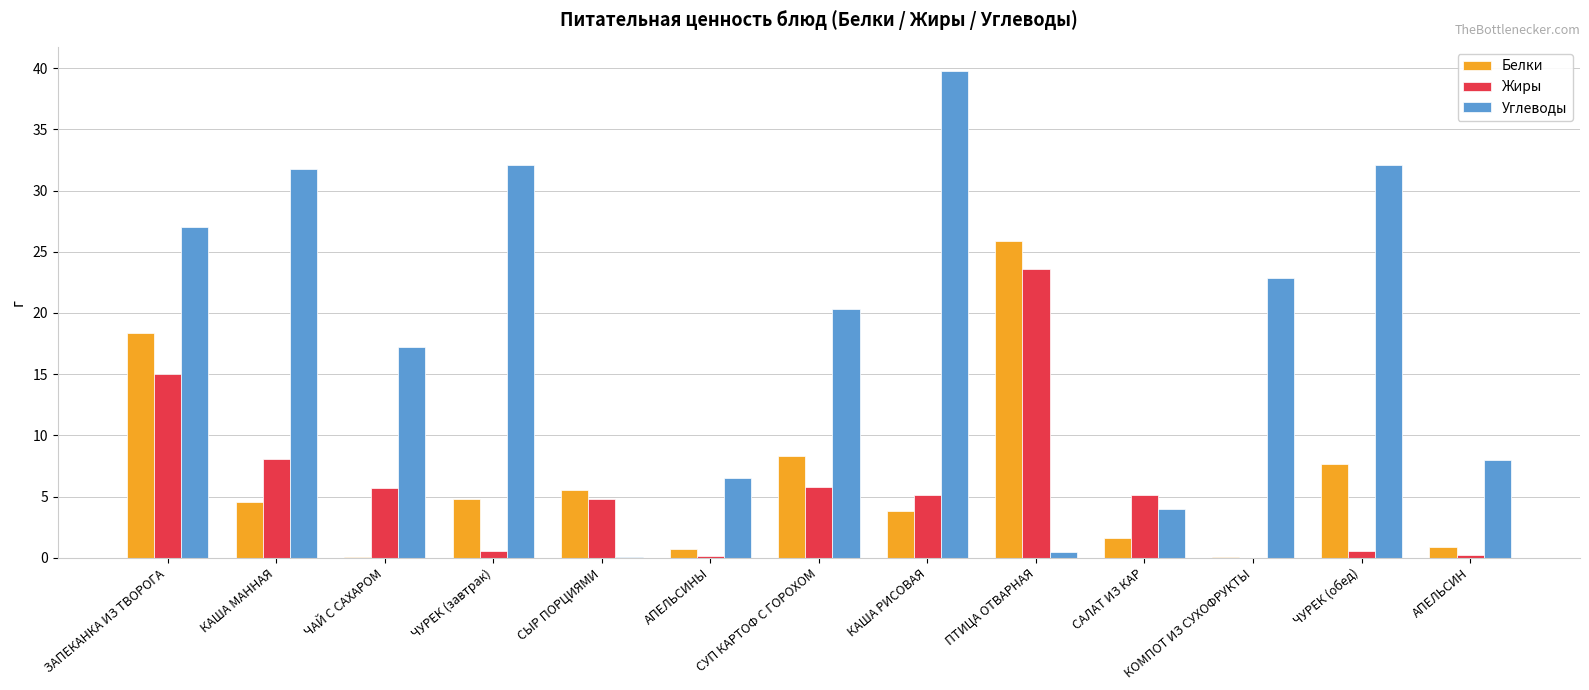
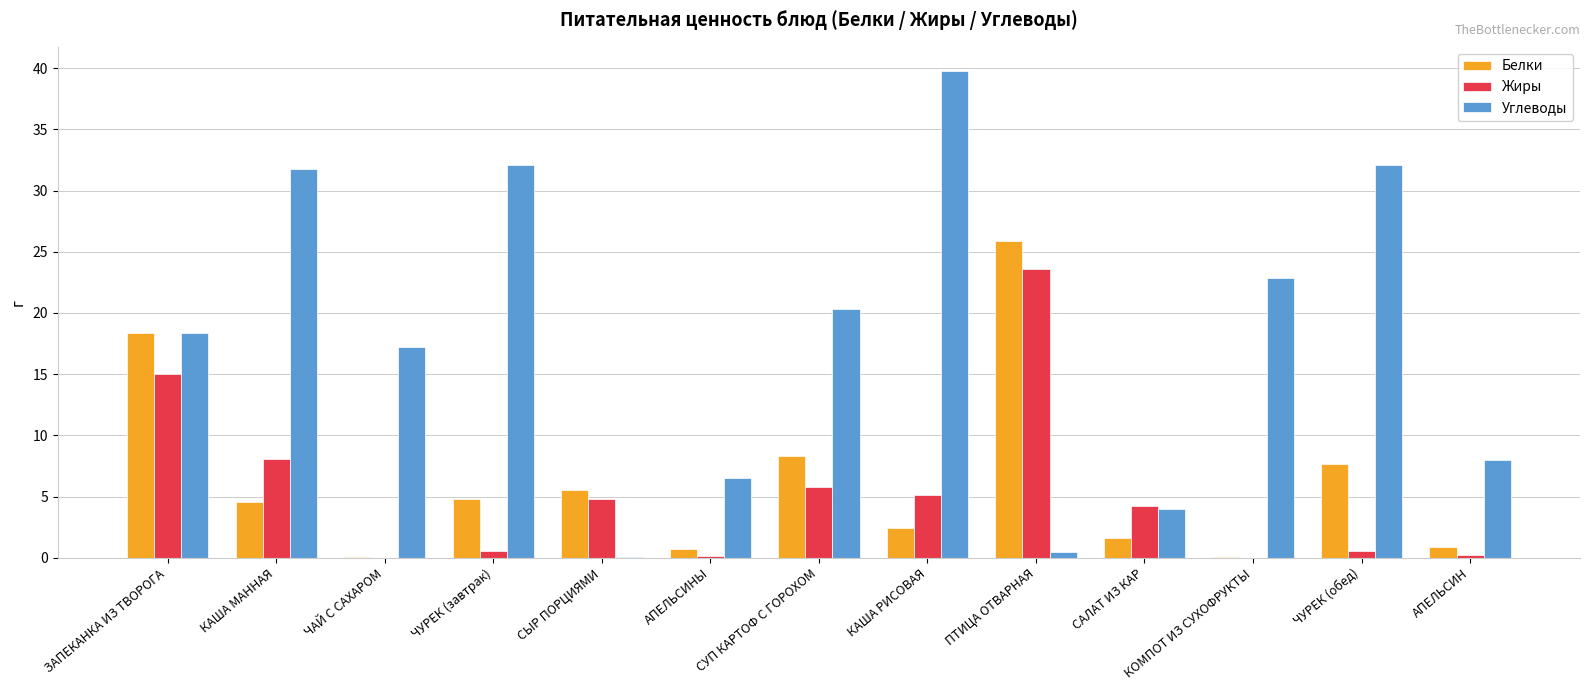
Углеводы, ЗАПЕКАНКА ИЗ ТВОРОГА: 27.0 -> 18.4
Жиры, ЧАЙ С САХАРОМ: 5.7 -> 0.0
Белки, КАША РИСОВАЯ: 3.8 -> 2.5
Жиры, САЛАТ ИЗ КАР: 5.1 -> 4.2
